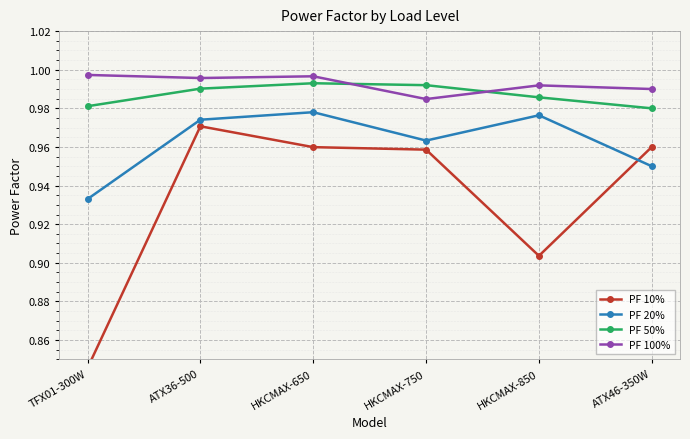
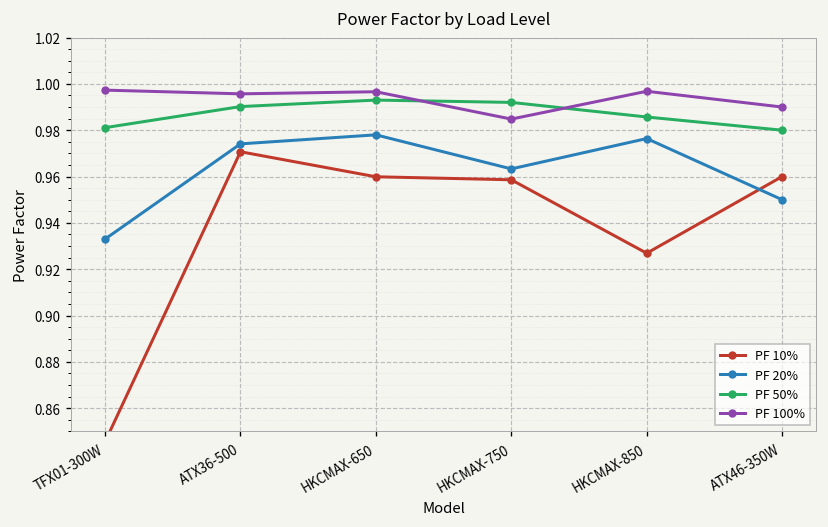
PF 10%, HKCMAX-850: 0.904 -> 0.927
PF 100%, HKCMAX-850: 0.992 -> 0.997
